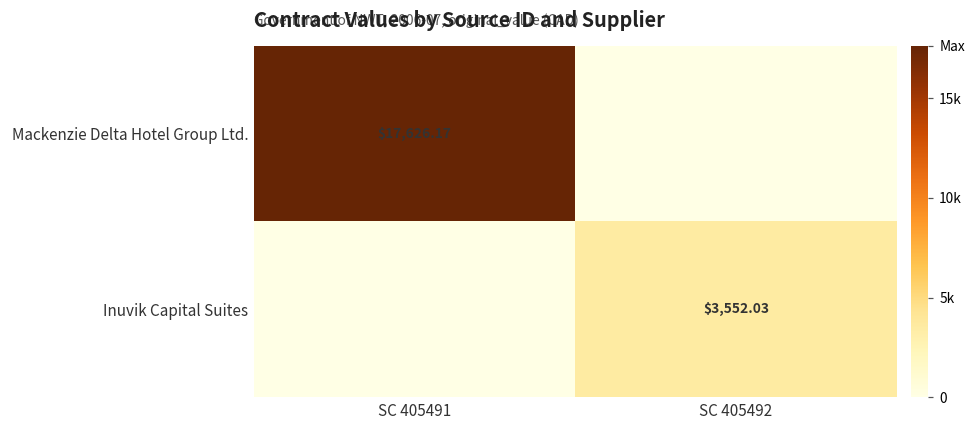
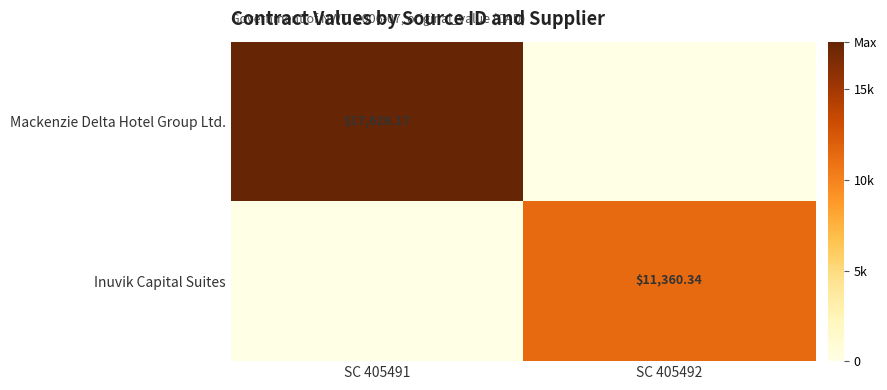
Inuvik Capital Suites, SC 405492: $3,552.03 -> $11,360.34
